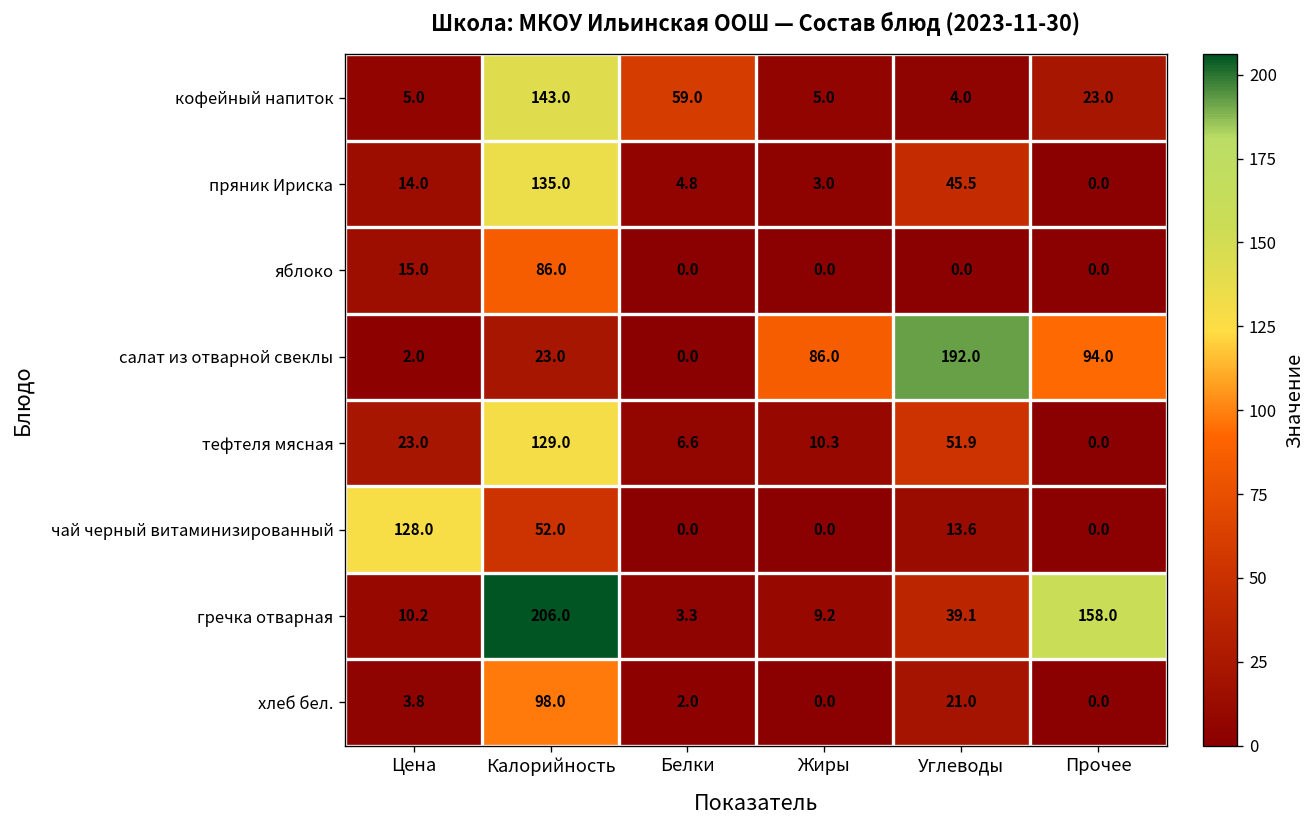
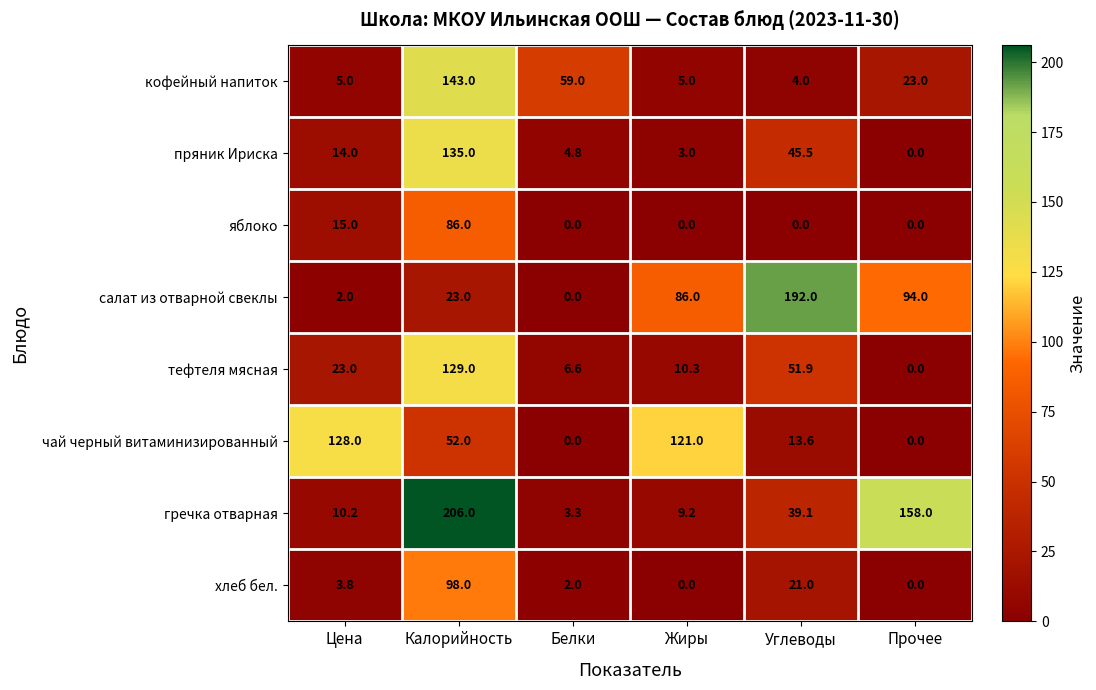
чай черный витаминизированный, Жиры: 0.0 -> 121.0
